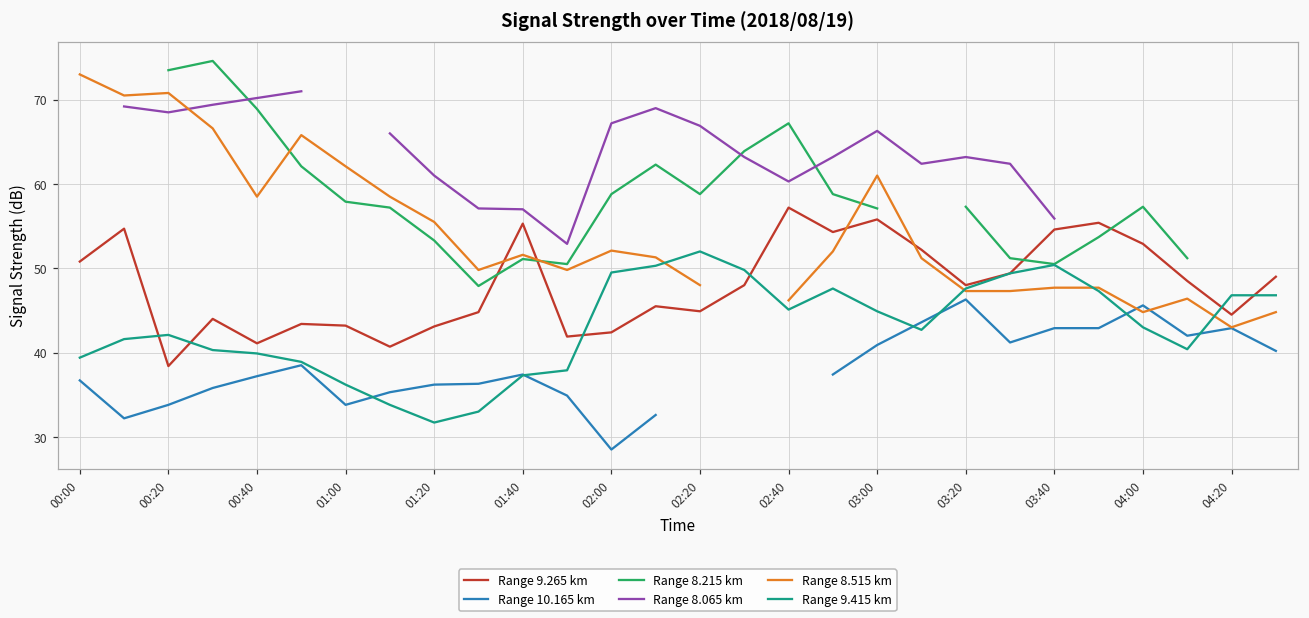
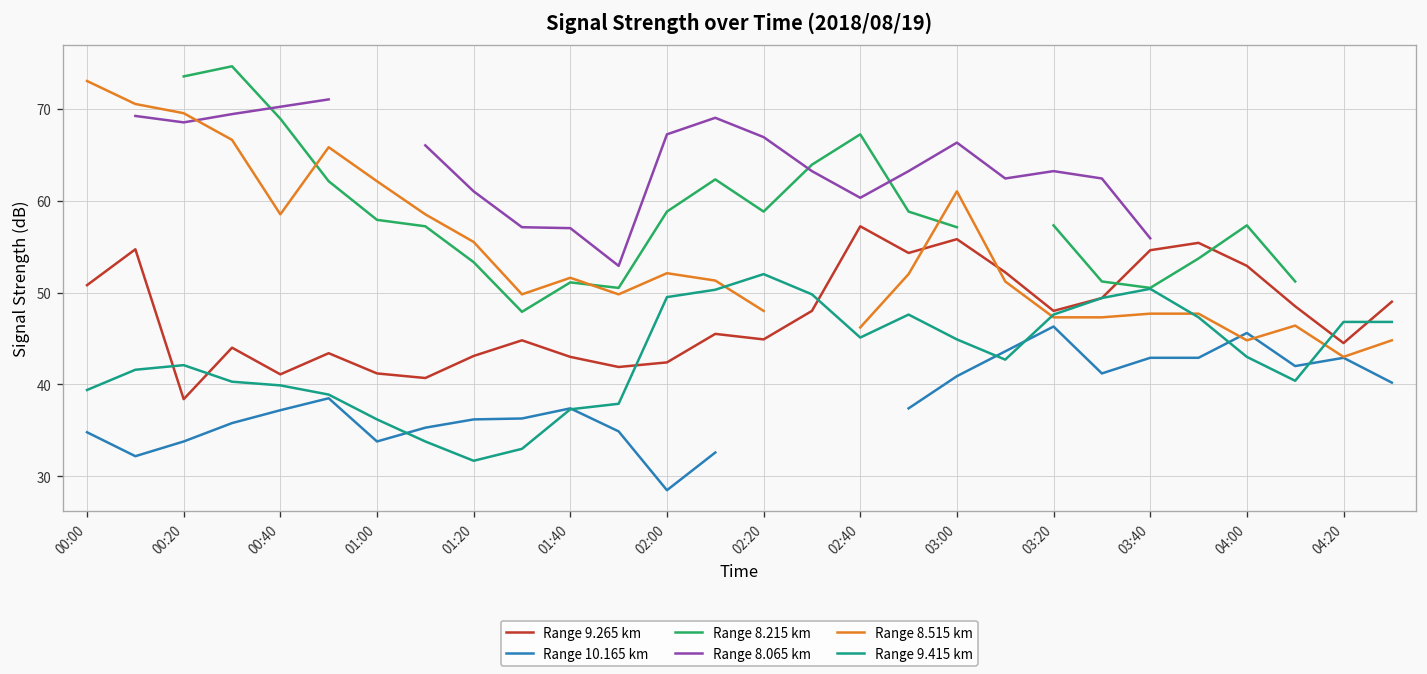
Range 10.165 km, 00:00: 37 -> 35
Range 8.515 km, 00:20: 71 -> 70
Range 9.265 km, 01:00: 43 -> 41
Range 9.265 km, 01:40: 55 -> 43
